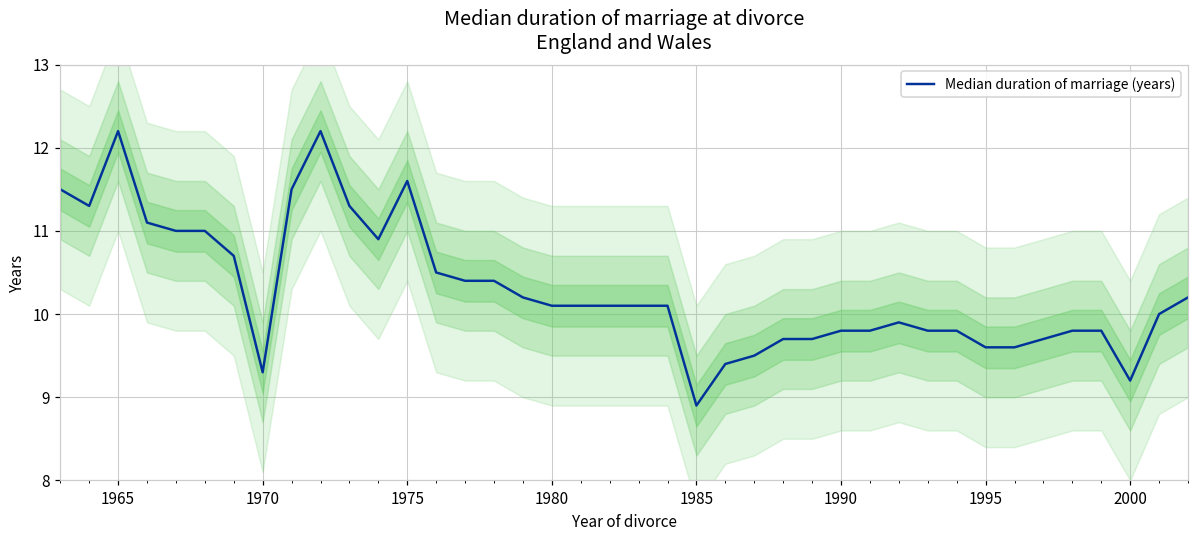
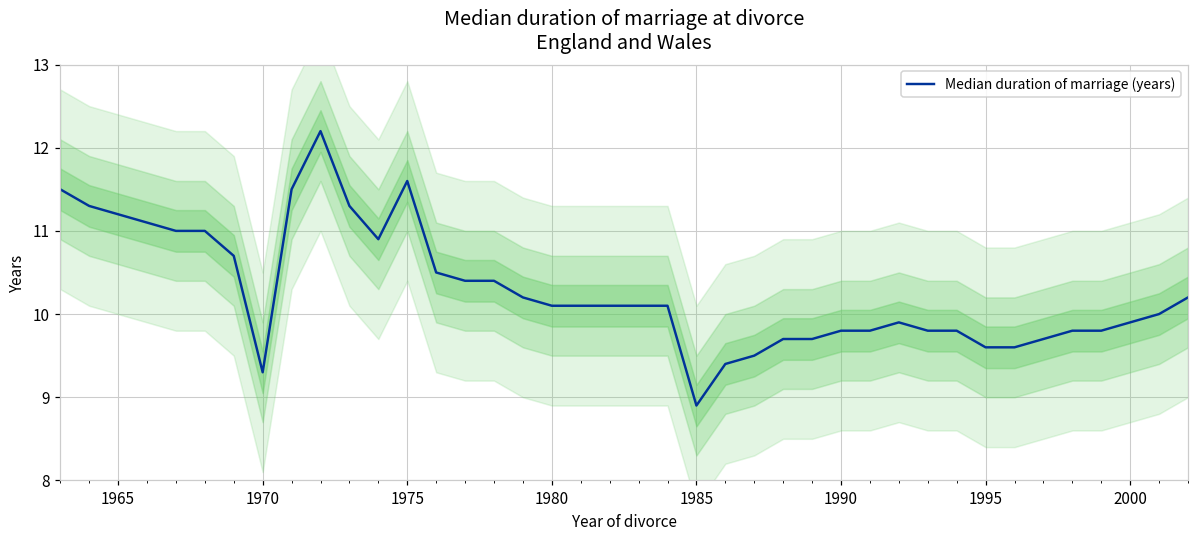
Median duration of marriage (years), 1965: 12.2 -> 11.2
Median duration of marriage (years), 2000: 9.2 -> 9.9
